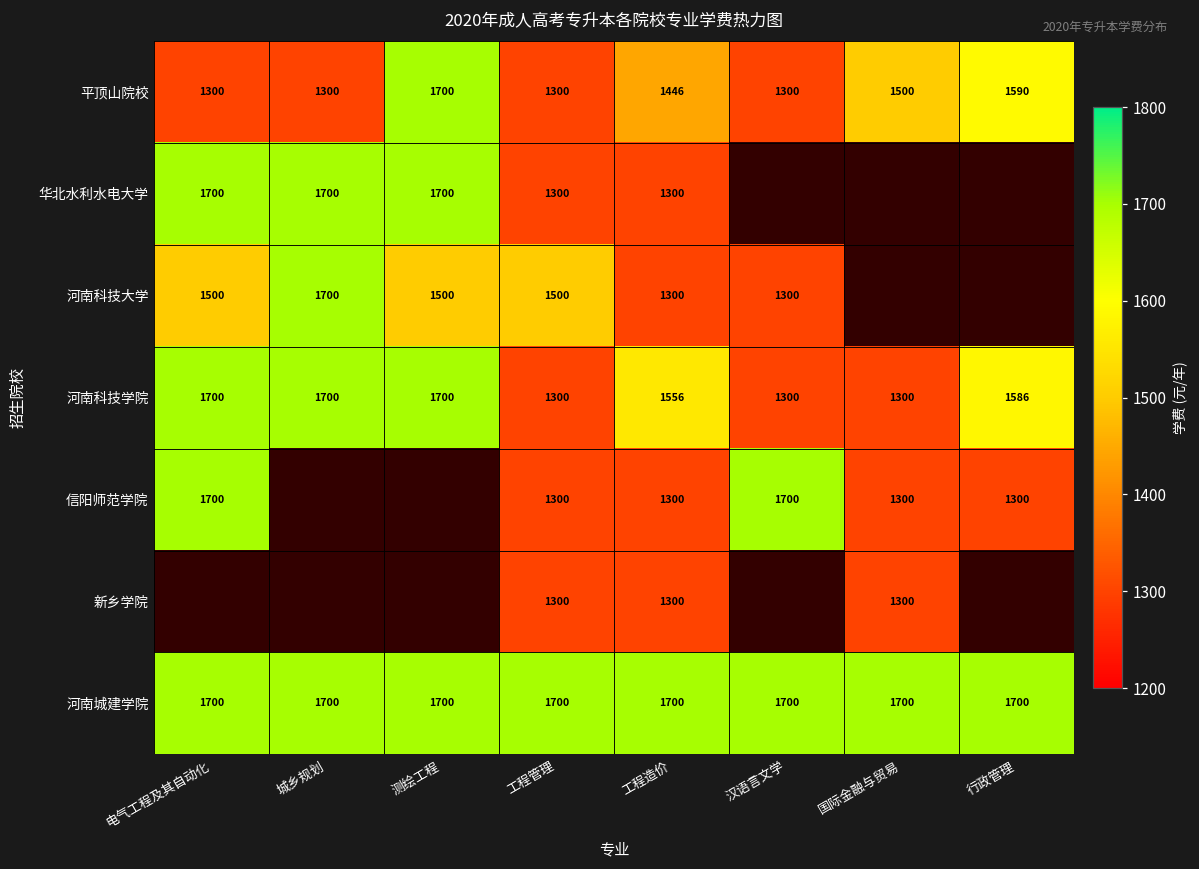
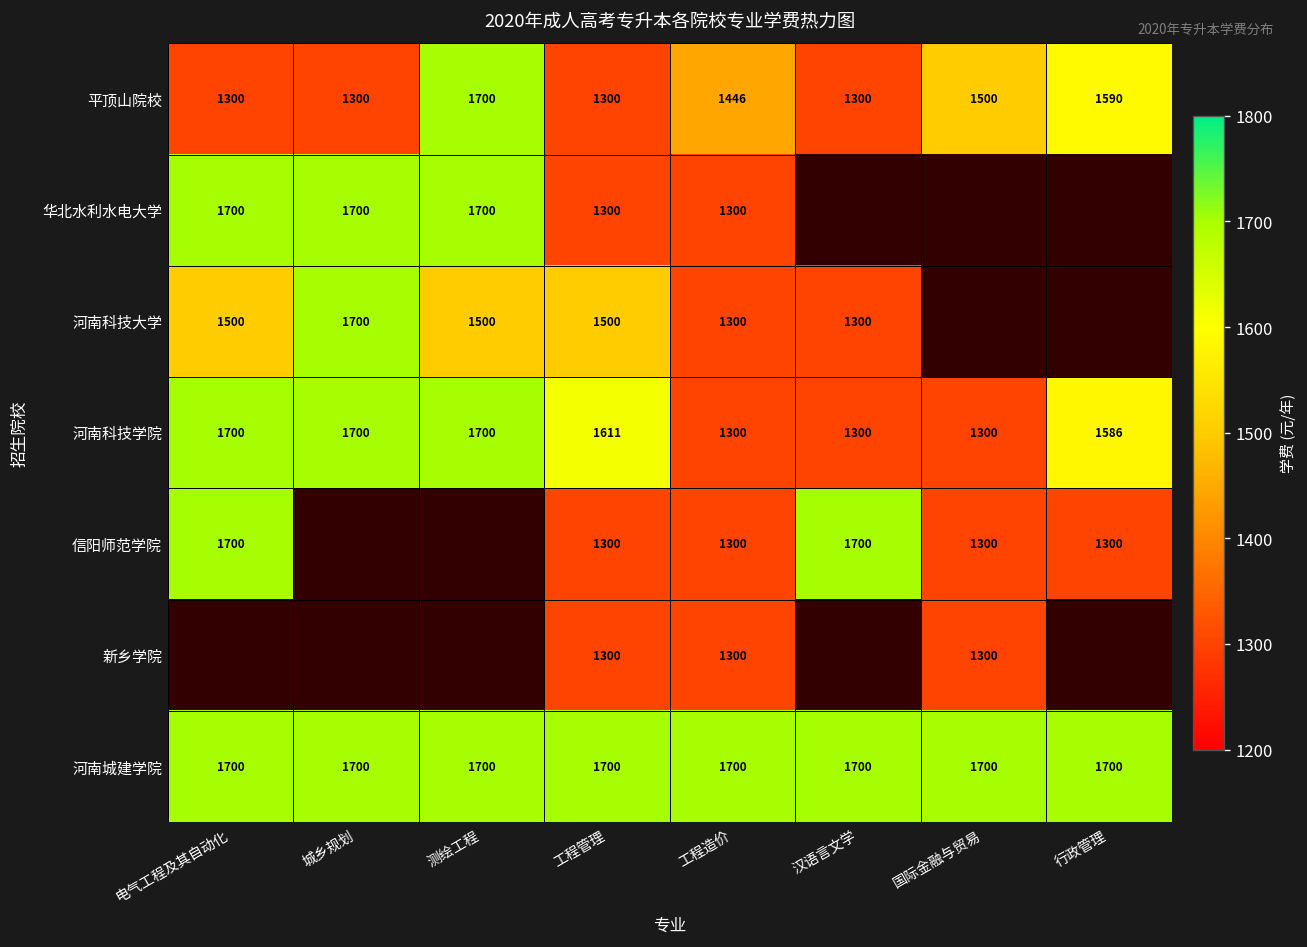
河南科技学院, 工程管理: 1300 -> 1611
河南科技学院, 工程造价: 1556 -> 1300
